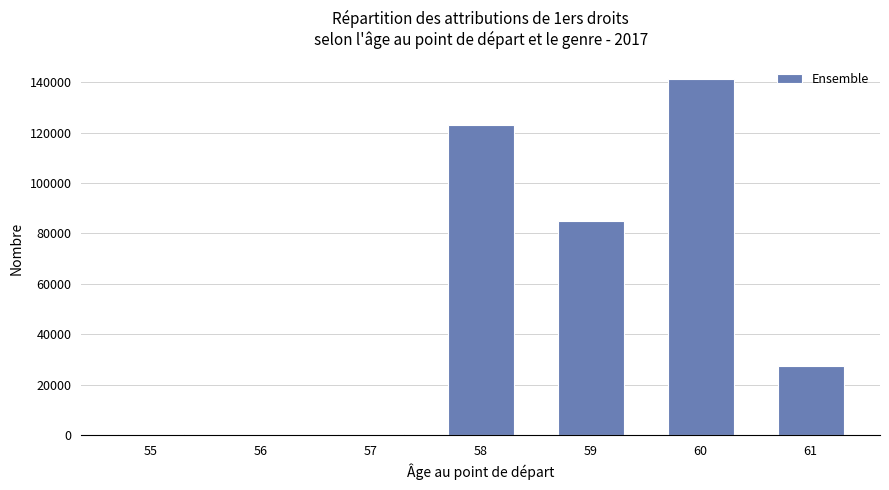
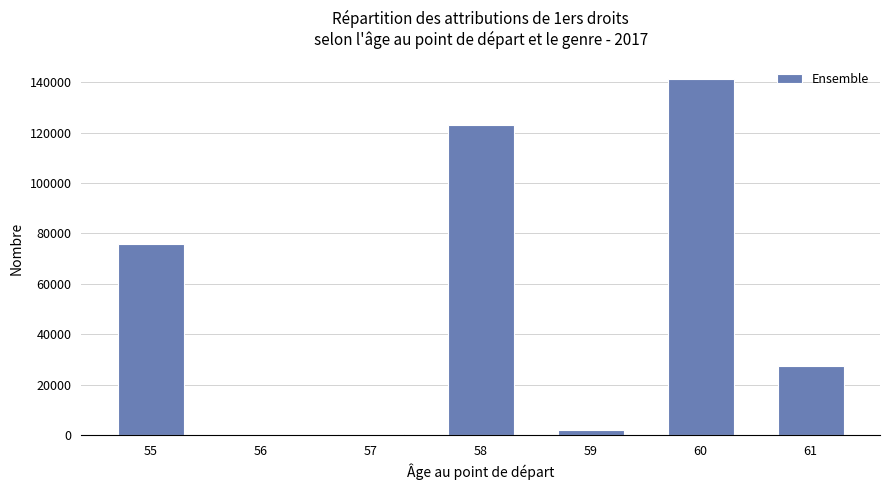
55: 0 -> 76000
59: 85000 -> 2000
